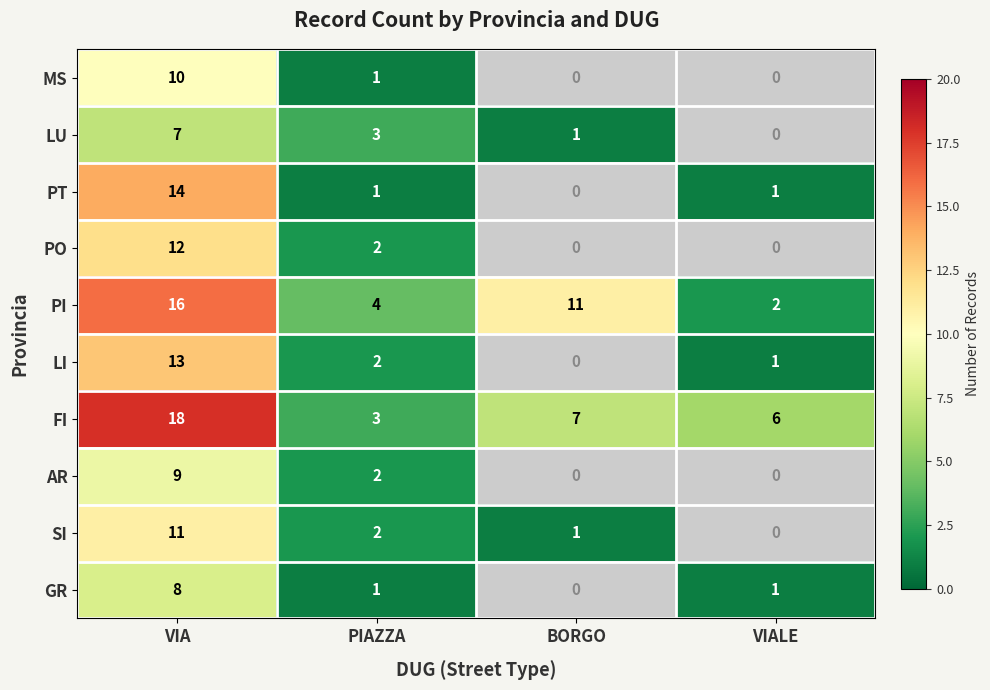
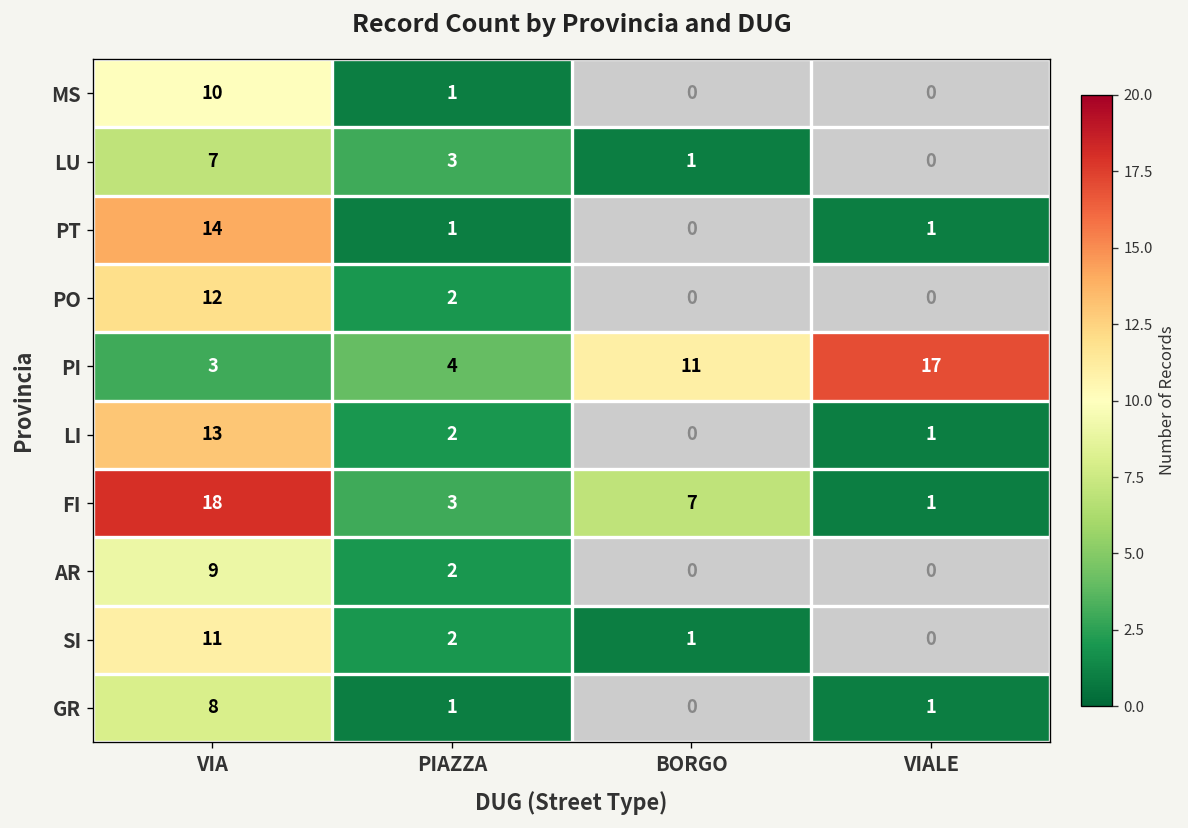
PI, VIA: 16 -> 3
PI, VIALE: 2 -> 17
FI, VIALE: 6 -> 1
